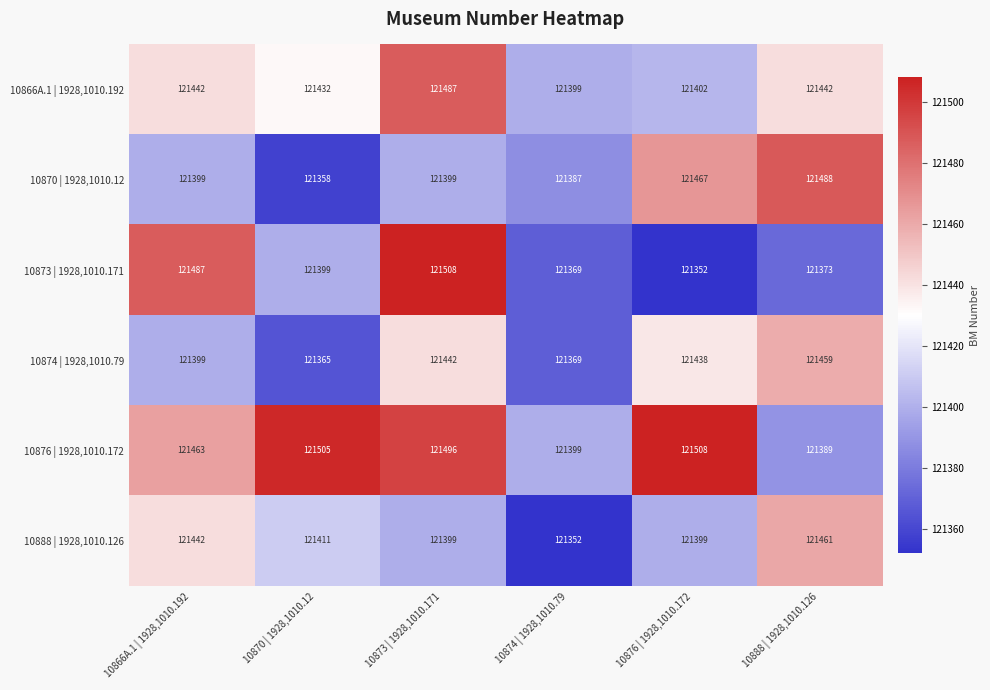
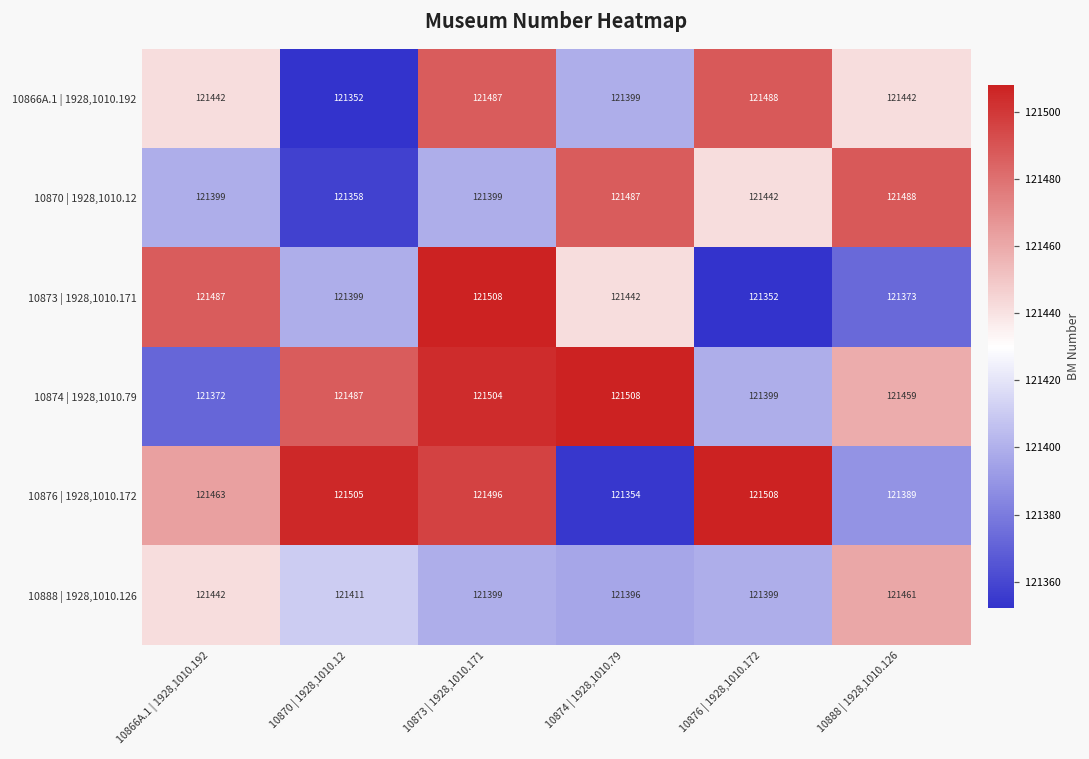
10866A.1 | 1928,1010.192, 10870 | 1928,1010.12: 121432 -> 121352
10866A.1 | 1928,1010.192, 10876 | 1928,1010.172: 121402 -> 121488
10870 | 1928,1010.12, 10874 | 1928,1010.79: 121387 -> 121487
10870 | 1928,1010.12, 10876 | 1928,1010.172: 121467 -> 121442
10873 | 1928,1010.171, 10874 | 1928,1010.79: 121369 -> 121442
10874 | 1928,1010.79, 10866A.1 | 1928,1010.192: 121399 -> 121372
10874 | 1928,1010.79, 10870 | 1928,1010.12: 121365 -> 121487
10874 | 1928,1010.79, 10873 | 1928,1010.171: 121442 -> 121504
10874 | 1928,1010.79, 10874 | 1928,1010.79: 121369 -> 121508
10874 | 1928,1010.79, 10876 | 1928,1010.172: 121438 -> 121399
10876 | 1928,1010.172, 10874 | 1928,1010.79: 121399 -> 121354
10888 | 1928,1010.126, 10874 | 1928,1010.79: 121352 -> 121396
